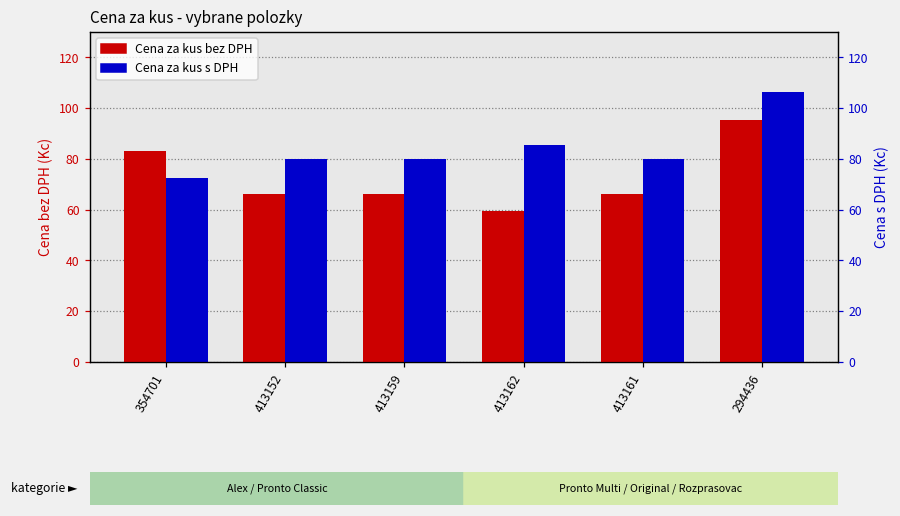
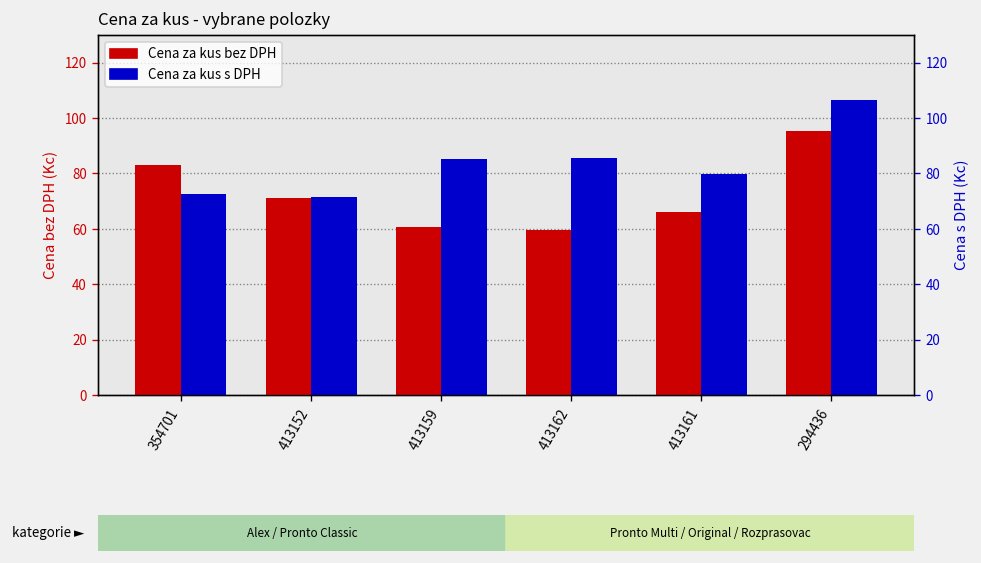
Cena za kus bez DPH, 413152: 66 -> 71
Cena za kus s DPH, 413152: 80 -> 72
Cena za kus bez DPH, 413159: 66 -> 61
Cena za kus s DPH, 413159: 80 -> 85
